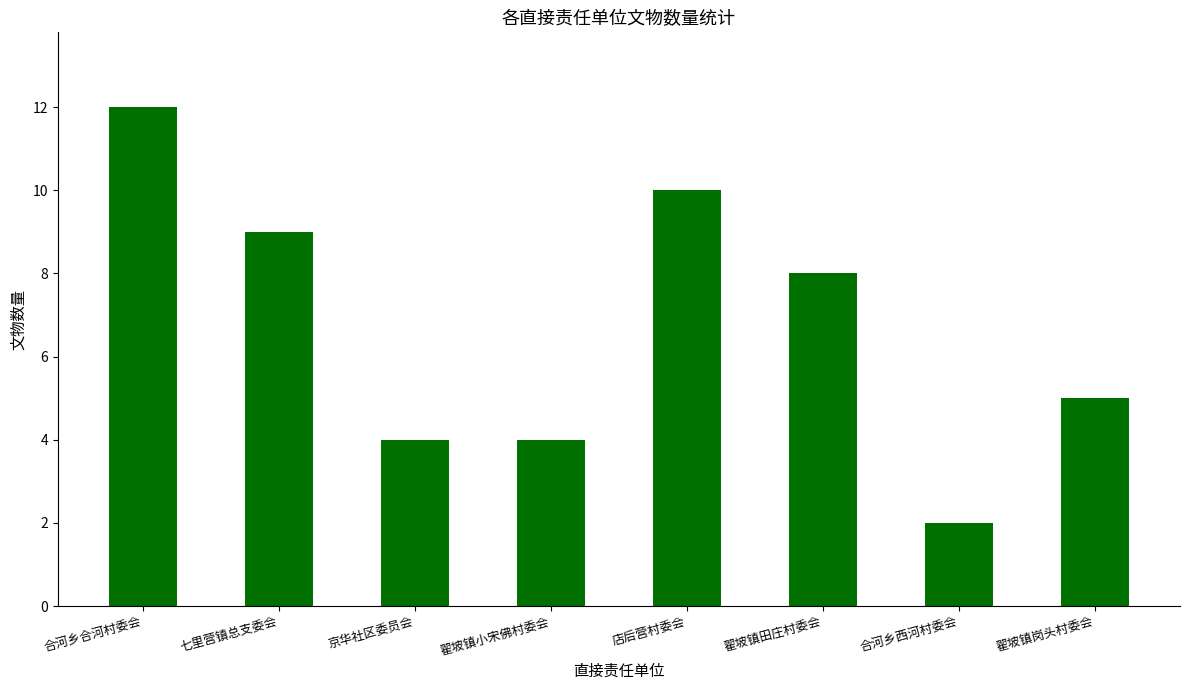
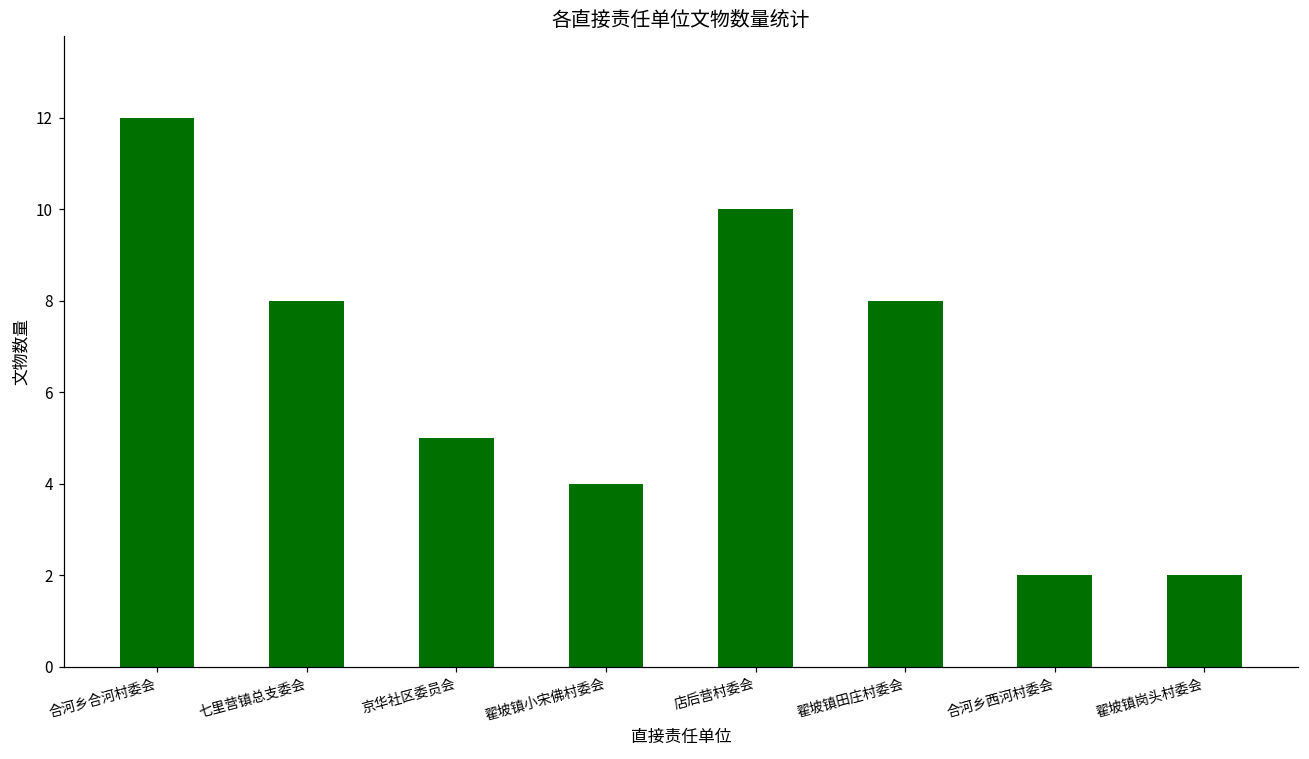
七里营镇总支委会: 9 -> 8
京华社区委员会: 4 -> 5
翟坡镇岗头村委会: 5 -> 2
